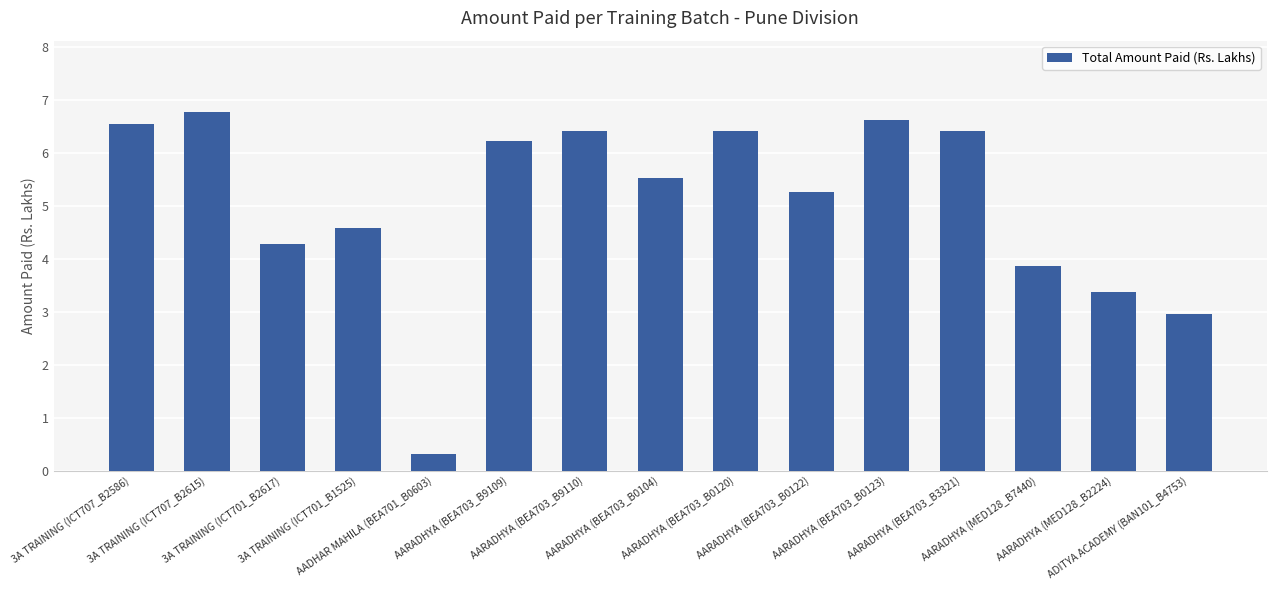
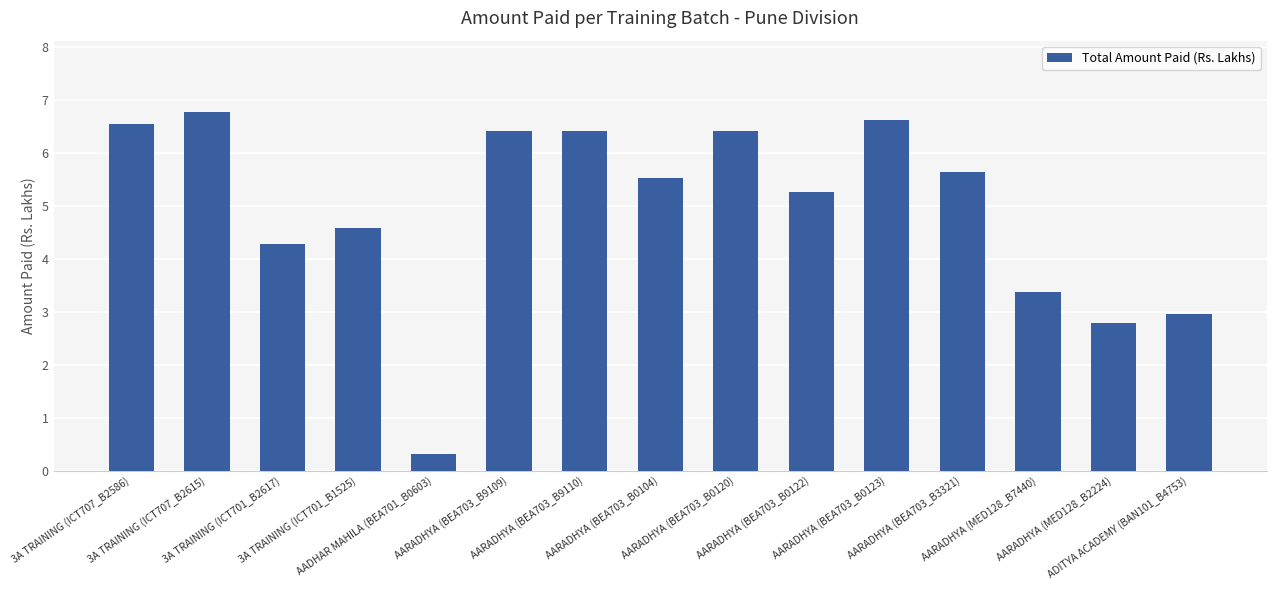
AARADHYA (BEA703_B9109): 6.2 -> 6.4
AARADHYA (BEA703_B3321): 6.4 -> 5.7
AARADHYA (MED128_B7440): 3.9 -> 3.4
AARADHYA (MED128_B2224): 3.4 -> 2.8
